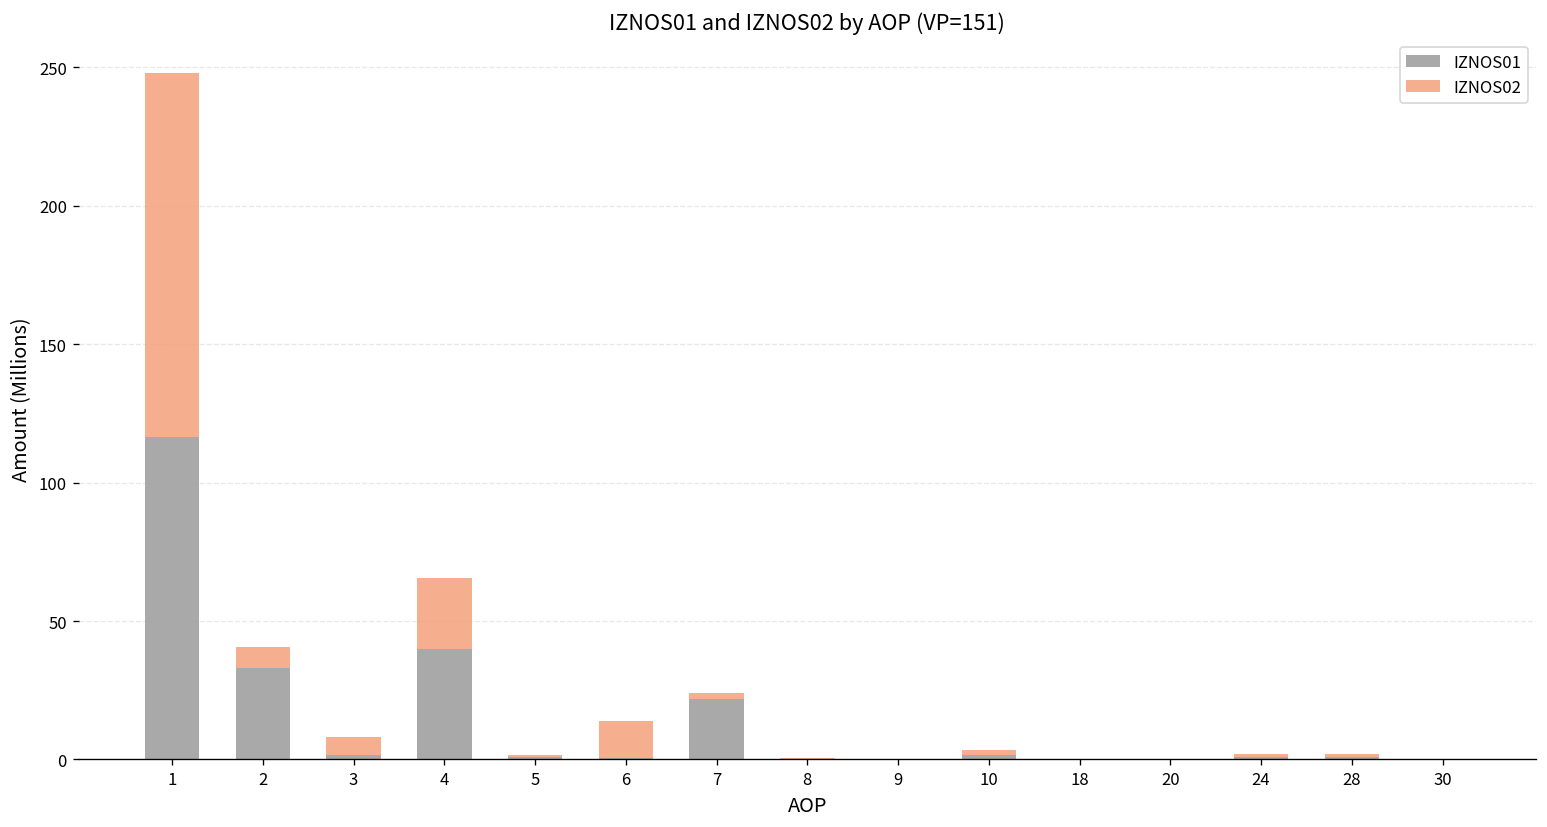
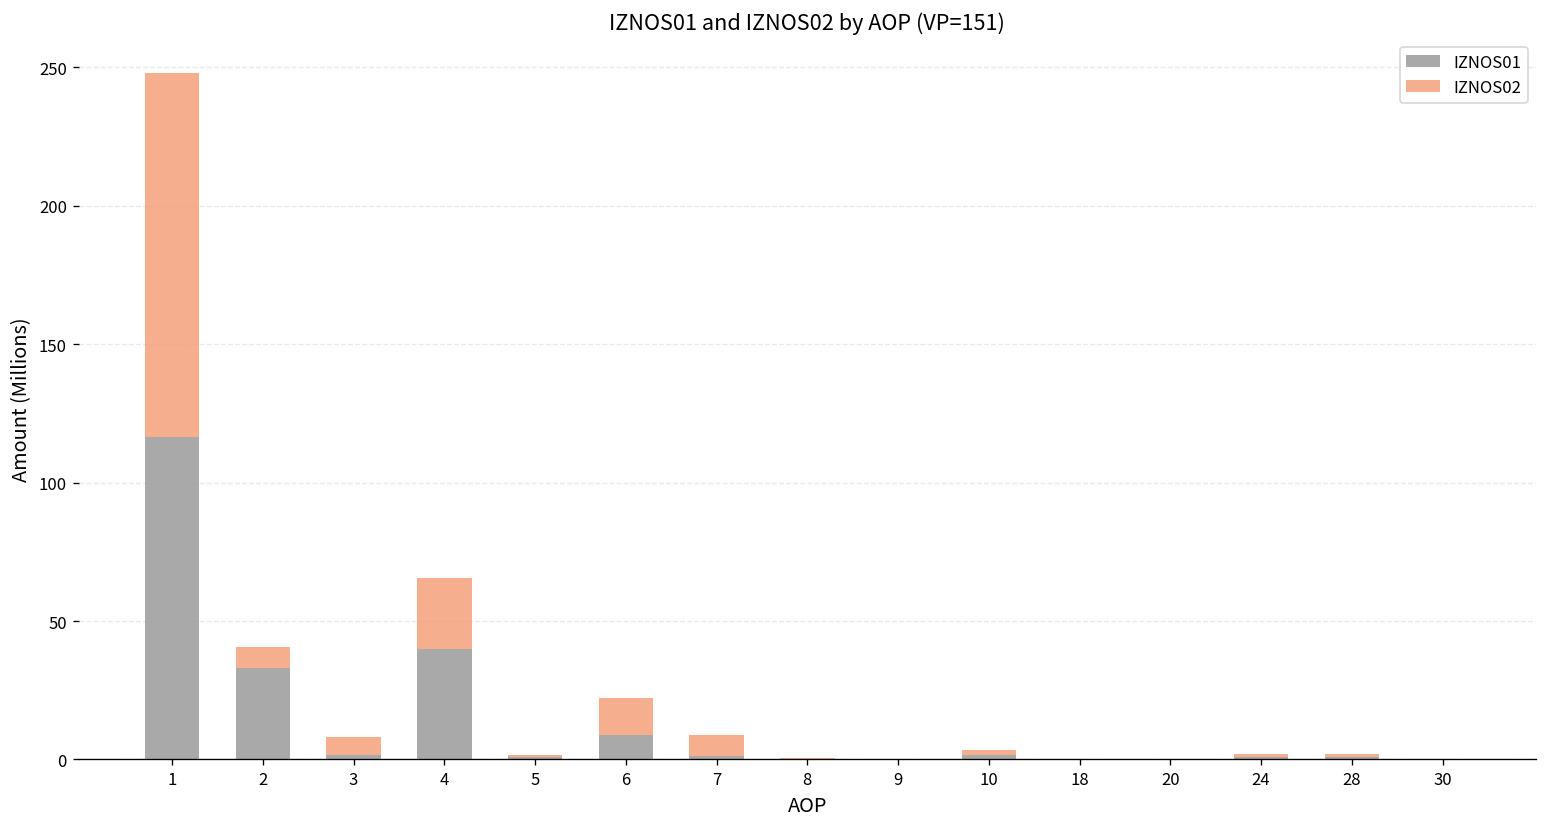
IZNOS01, 6: 0 -> 9
IZNOS01, 7: 22 -> 1
IZNOS02, 7: 2 -> 7
